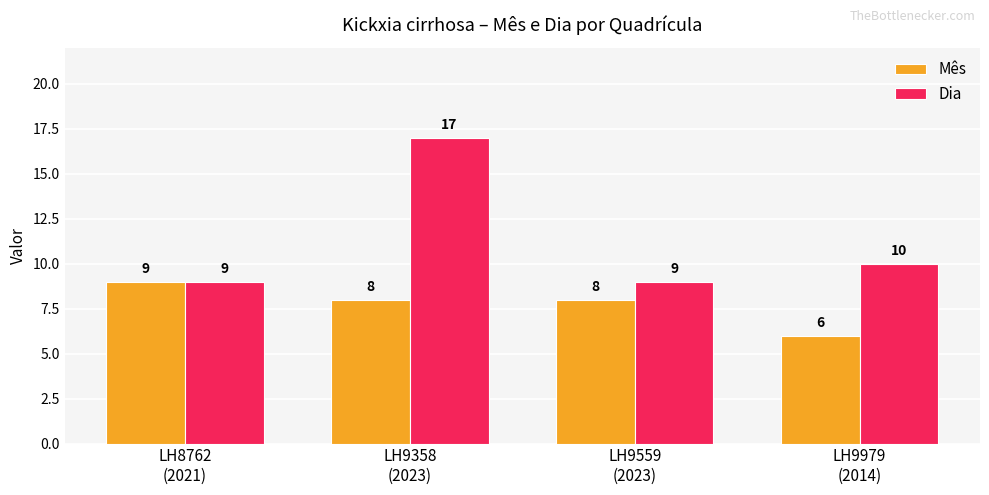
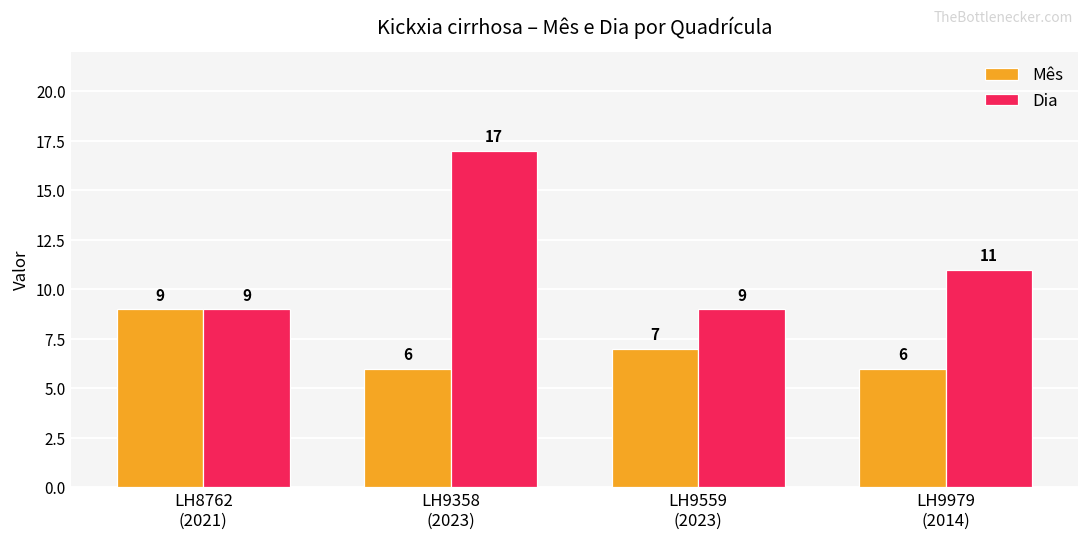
Mês, LH9358 (2023): 8 -> 6
Mês, LH9559 (2023): 8 -> 7
Dia, LH9979 (2014): 10 -> 11
